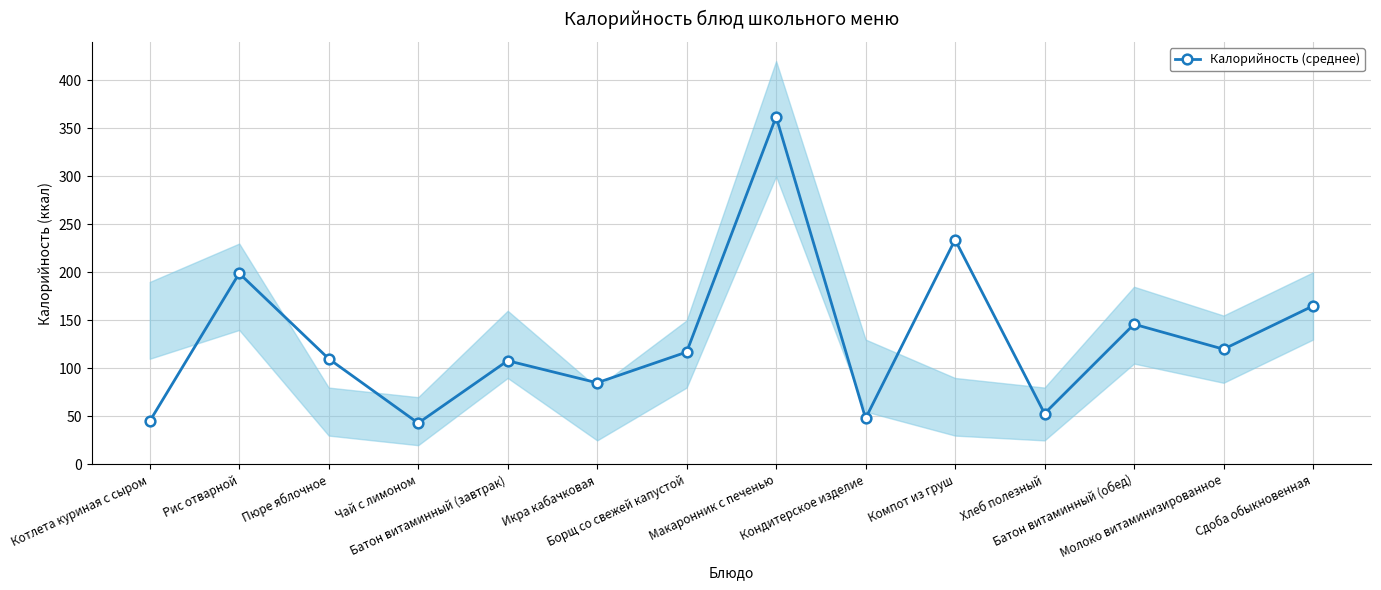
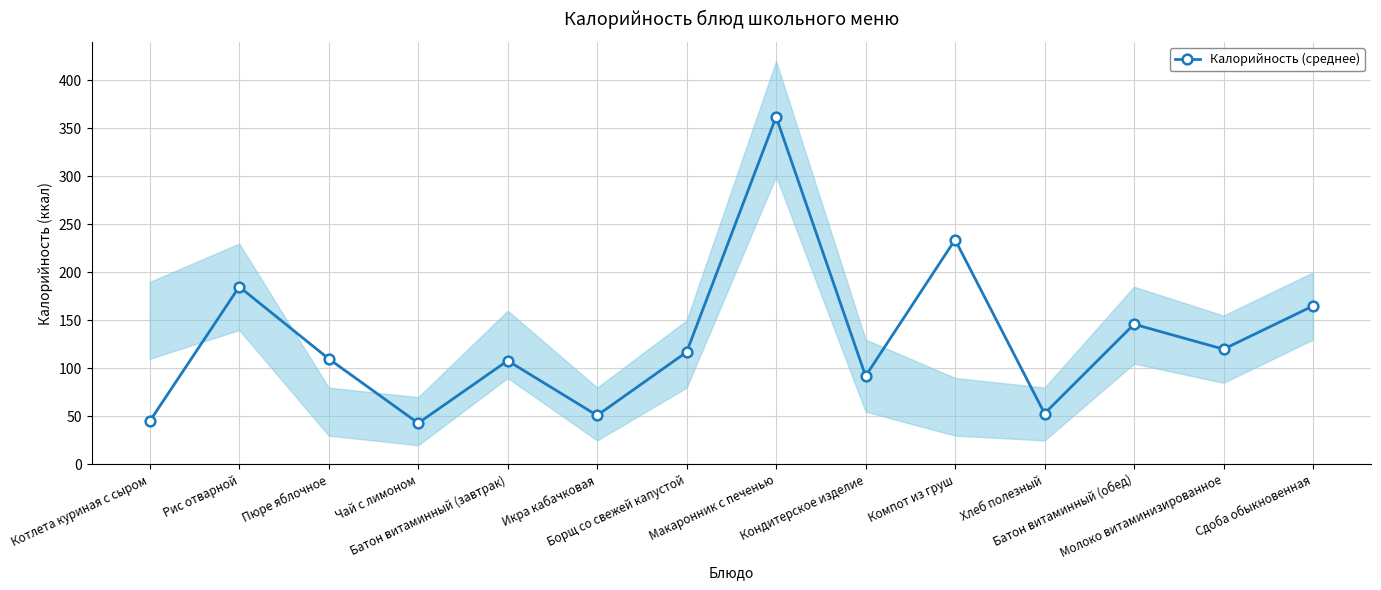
Калорийность (среднее), Рис отварной: 200 -> 190
Калорийность (среднее), Икра кабачковая: 90 -> 50
Калорийность (среднее), Кондитерское изделие: 50 -> 90
